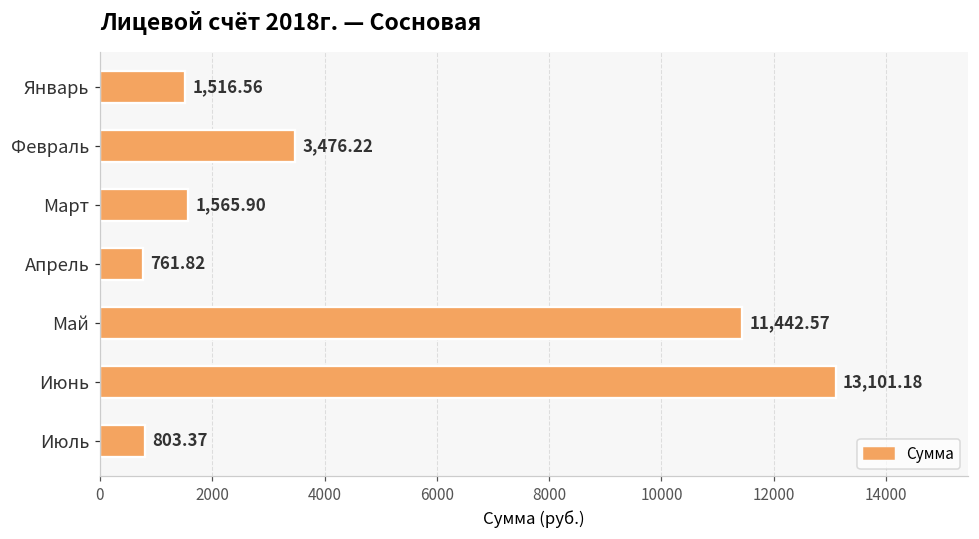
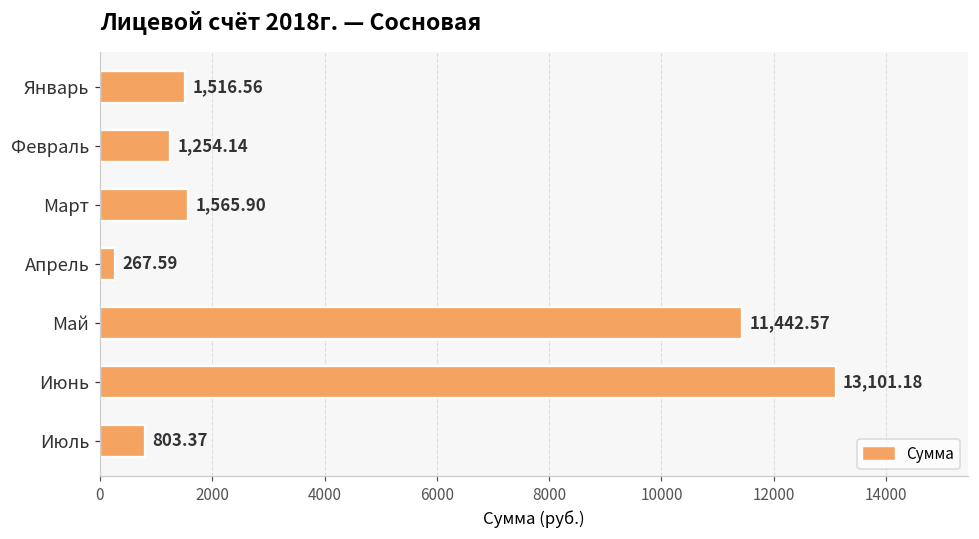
Февраль: 3,476.22 -> 1,254.14
Апрель: 761.82 -> 267.59
